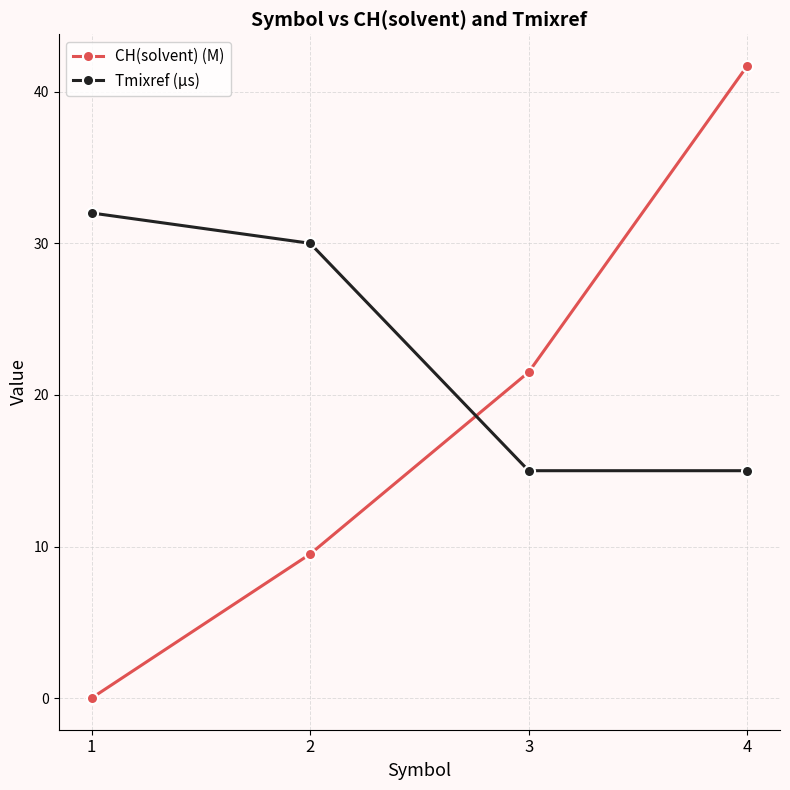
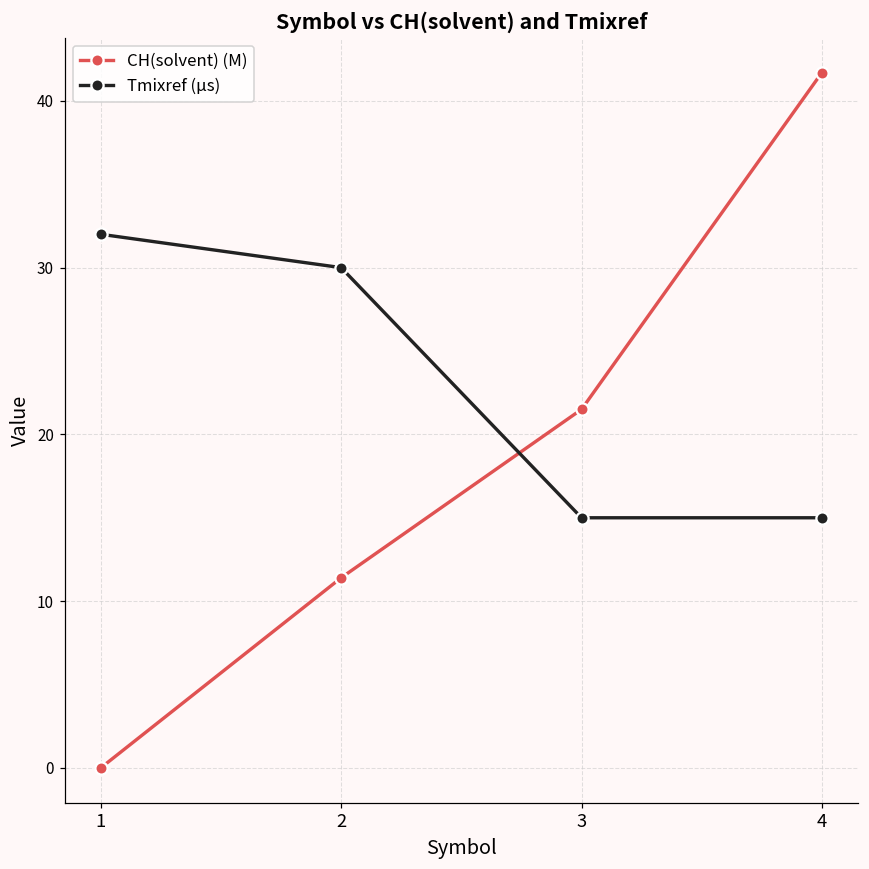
CH(solvent) (M), 2: 9.5 -> 11.4
